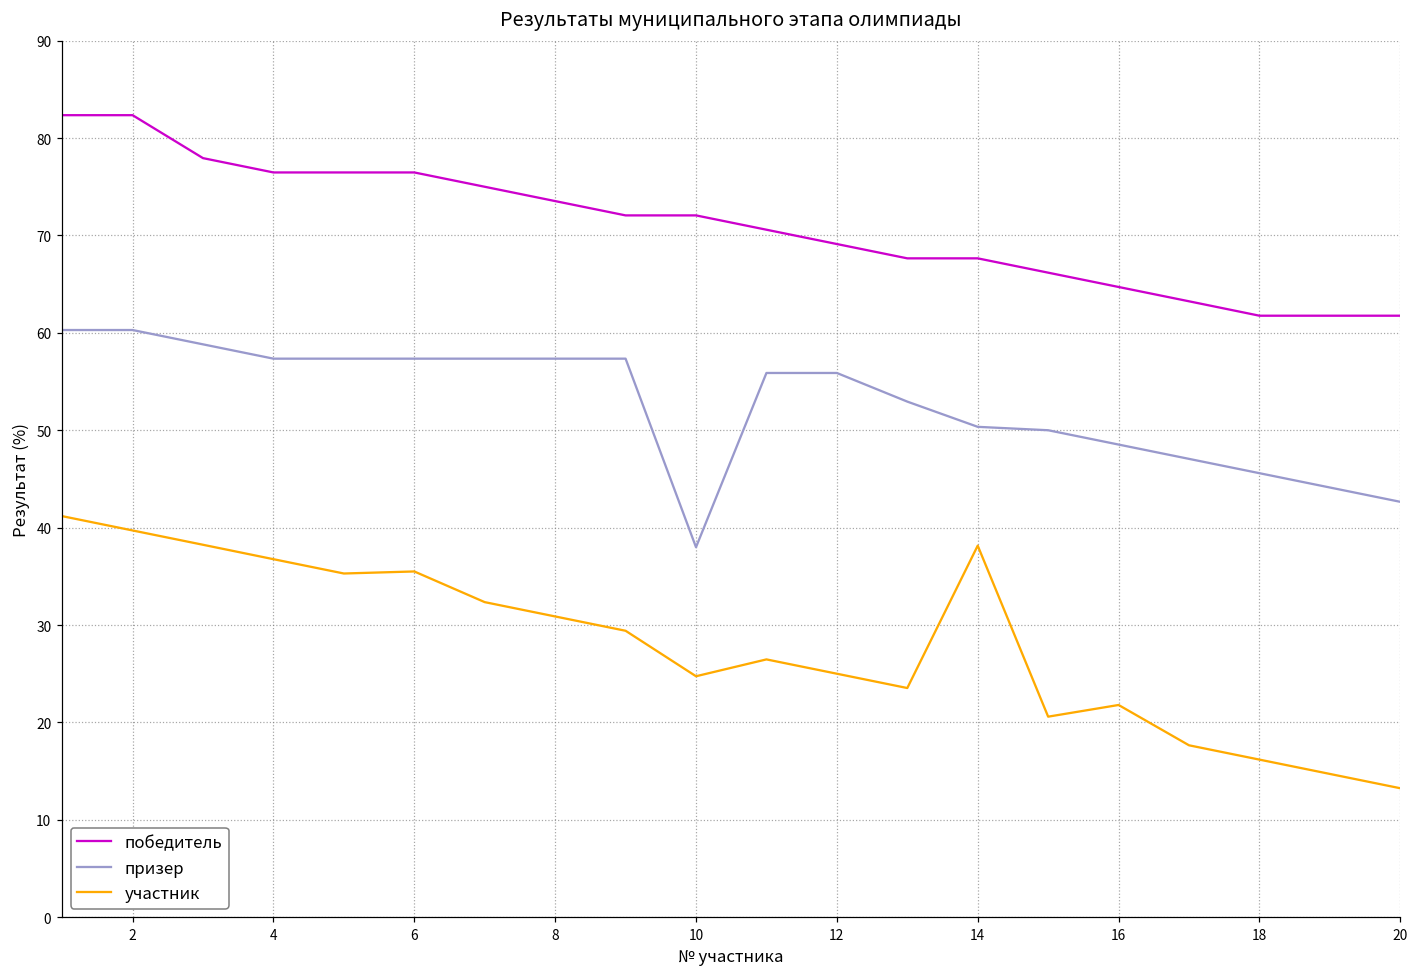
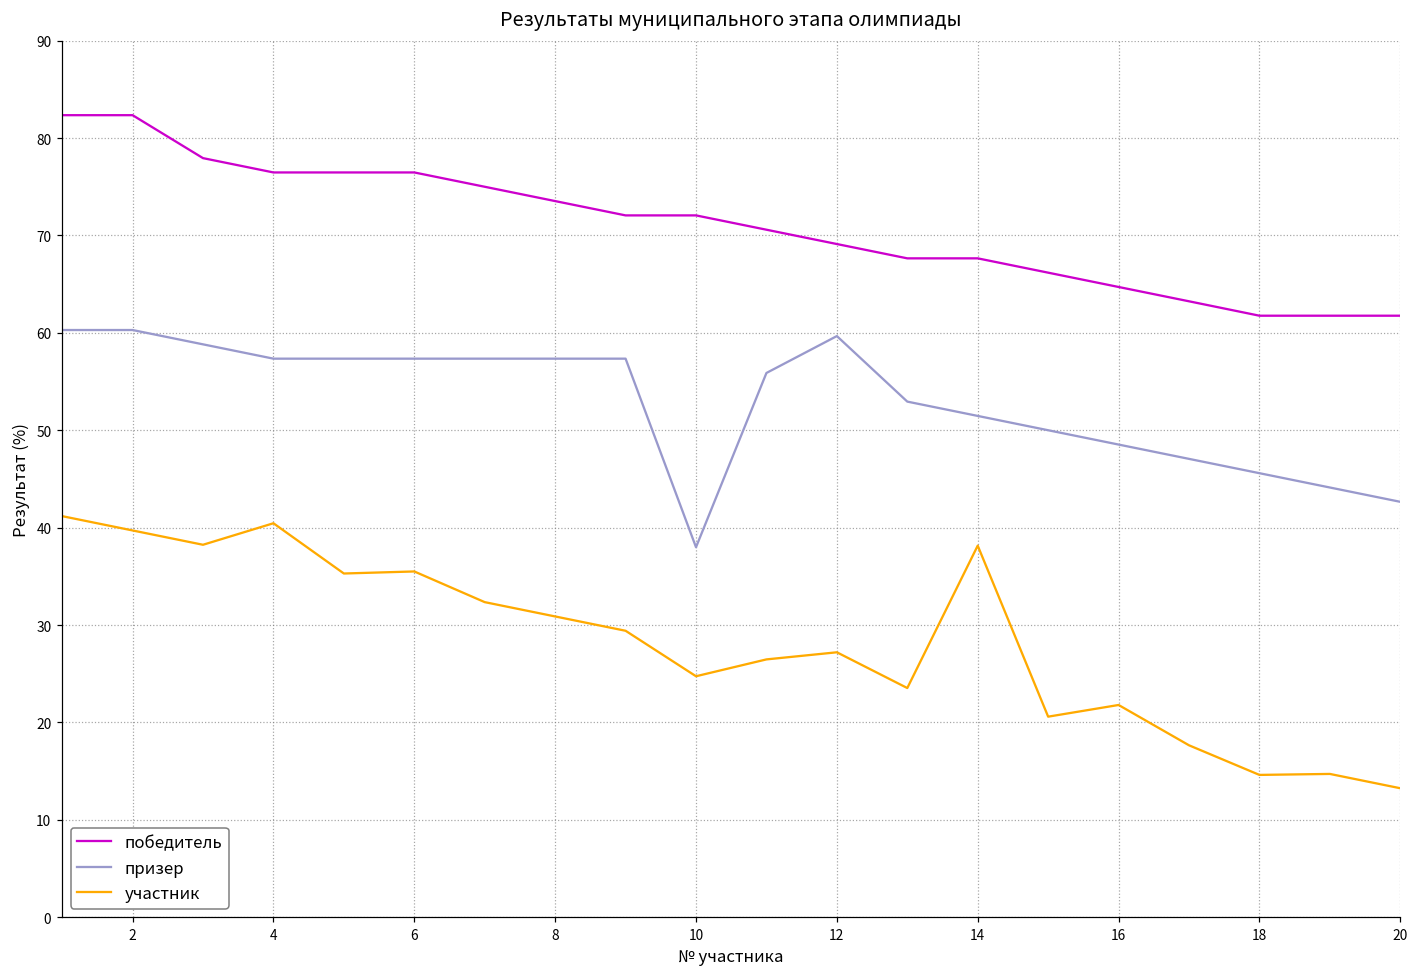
участник, 4: 37 -> 40
призер, 12: 56 -> 60
участник, 12: 25 -> 27
призер, 14: 50 -> 51
участник, 18: 16 -> 15
